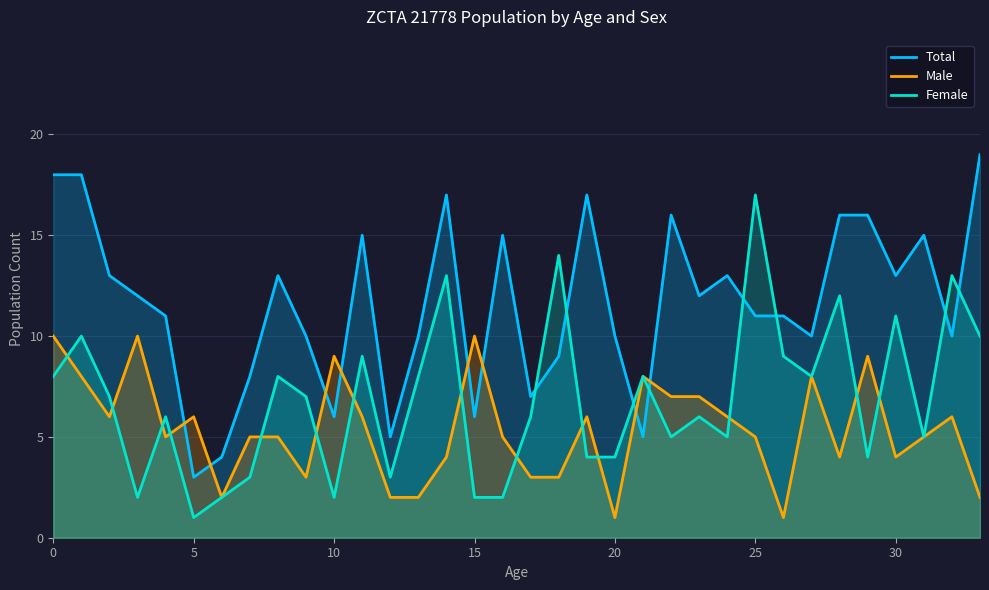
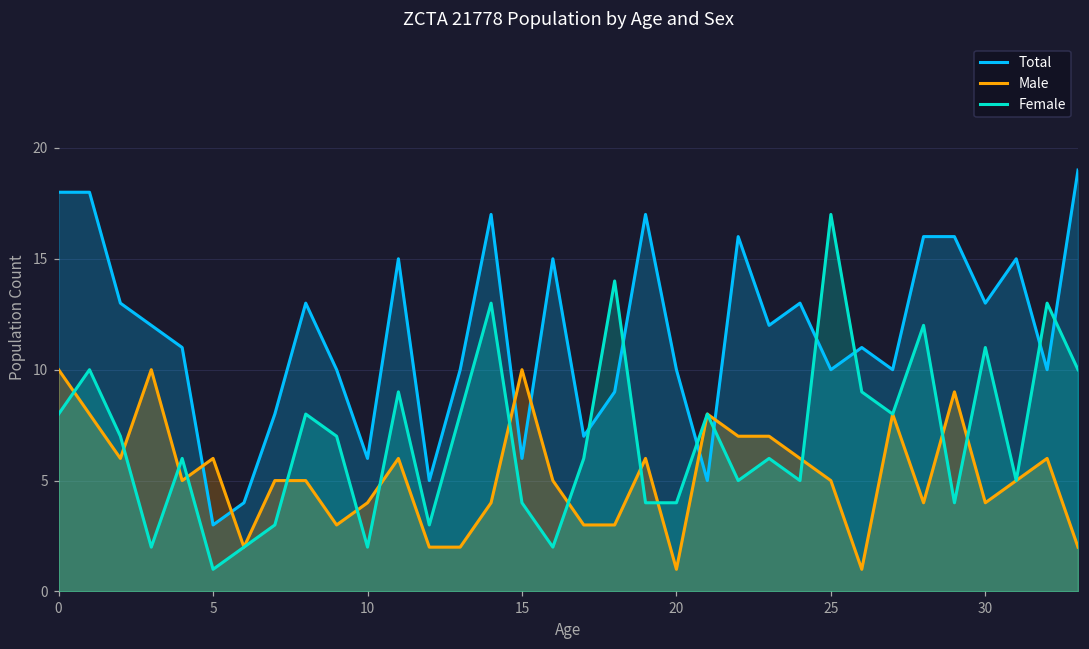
Male, 10: 9 -> 4
Female, 15: 2 -> 4
Total, 25: 11 -> 10
